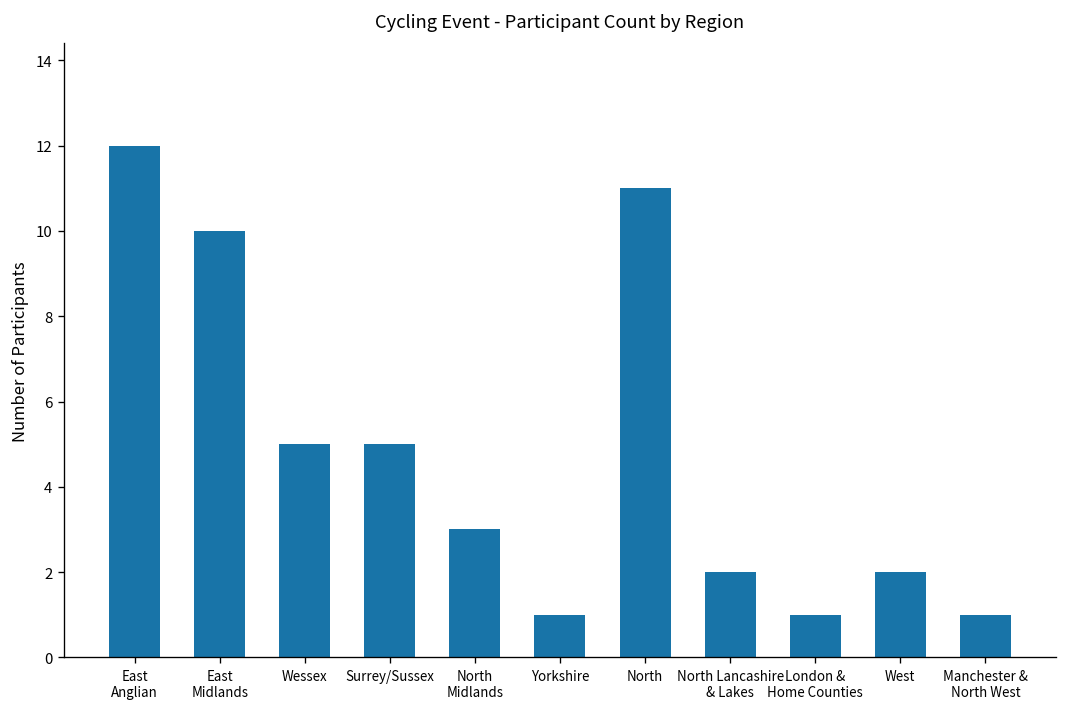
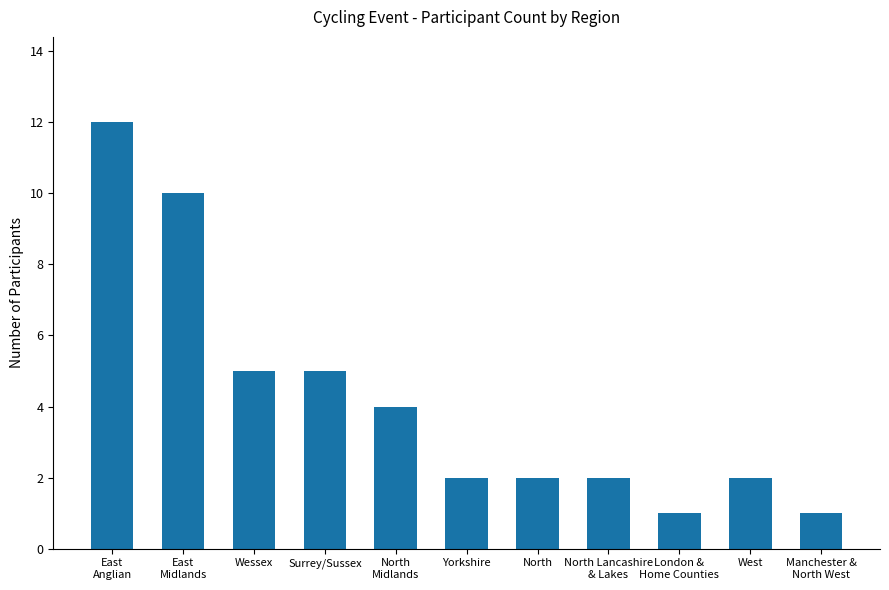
North Midlands: 3 -> 4
Yorkshire: 1 -> 2
North: 11 -> 2
